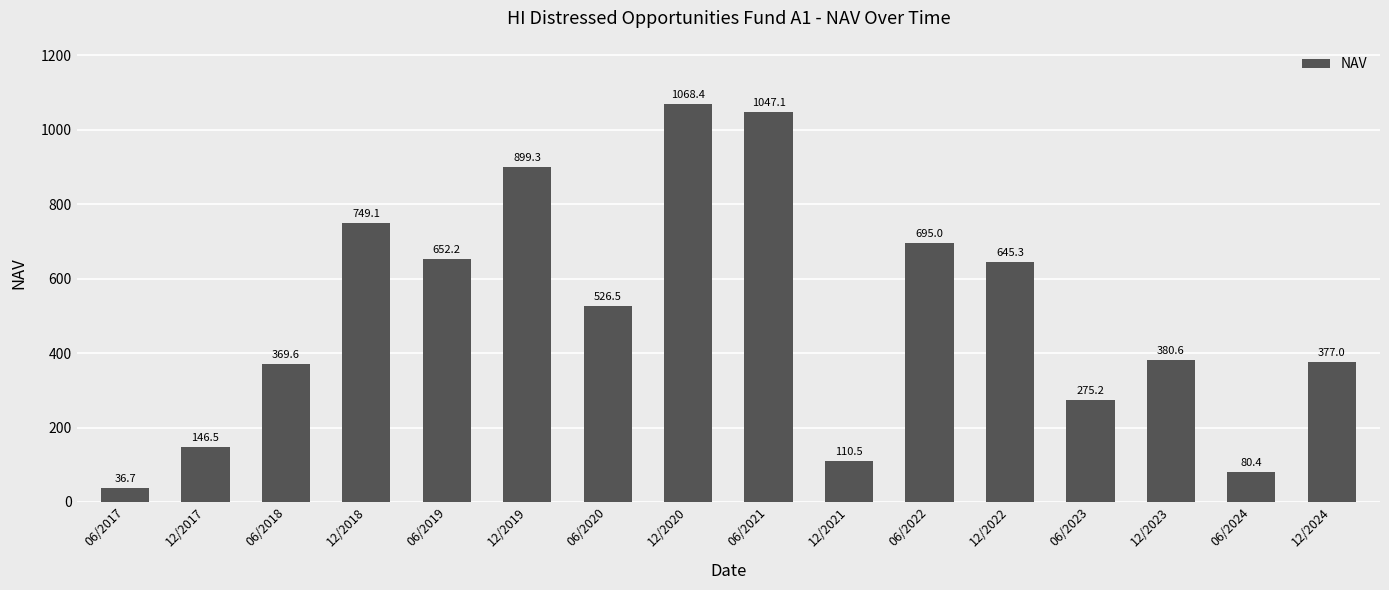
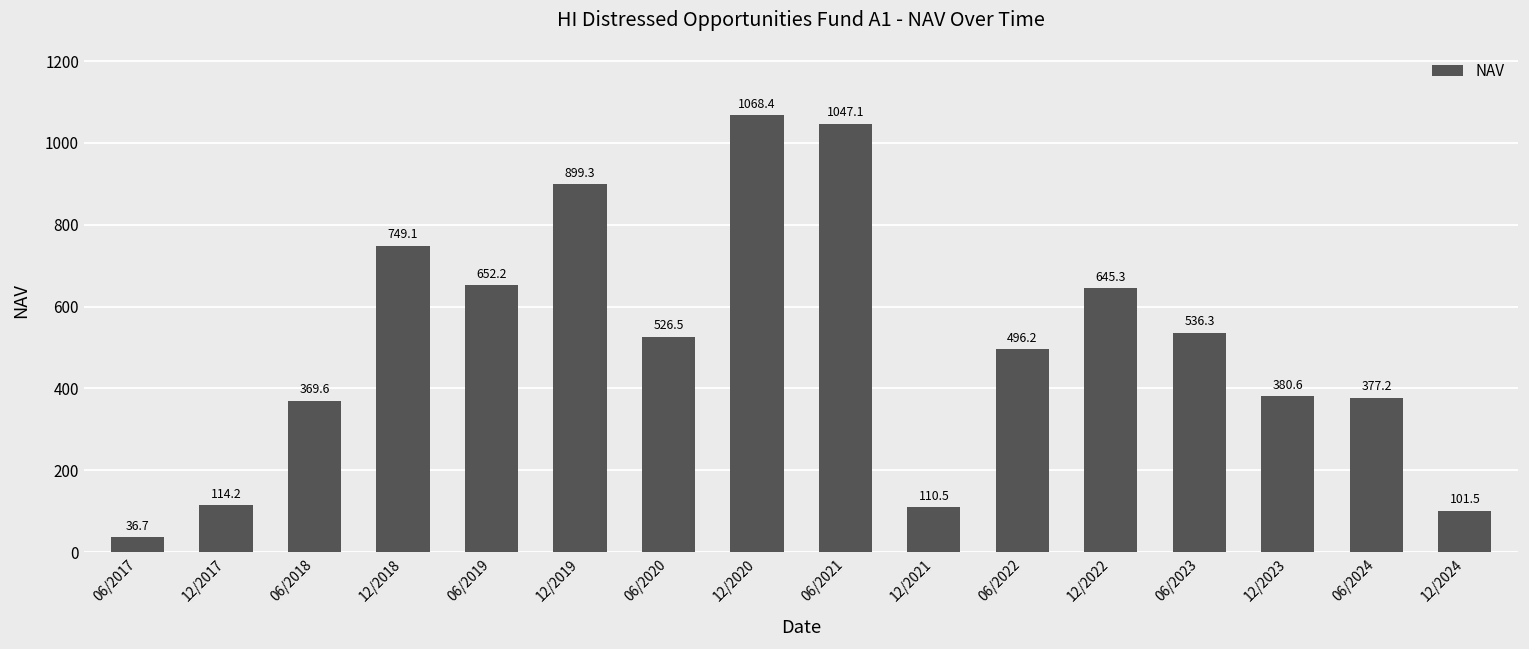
12/2017: 146.5 -> 114.2
06/2022: 695.0 -> 496.2
06/2023: 275.2 -> 536.3
06/2024: 80.4 -> 377.2
12/2024: 377.0 -> 101.5
